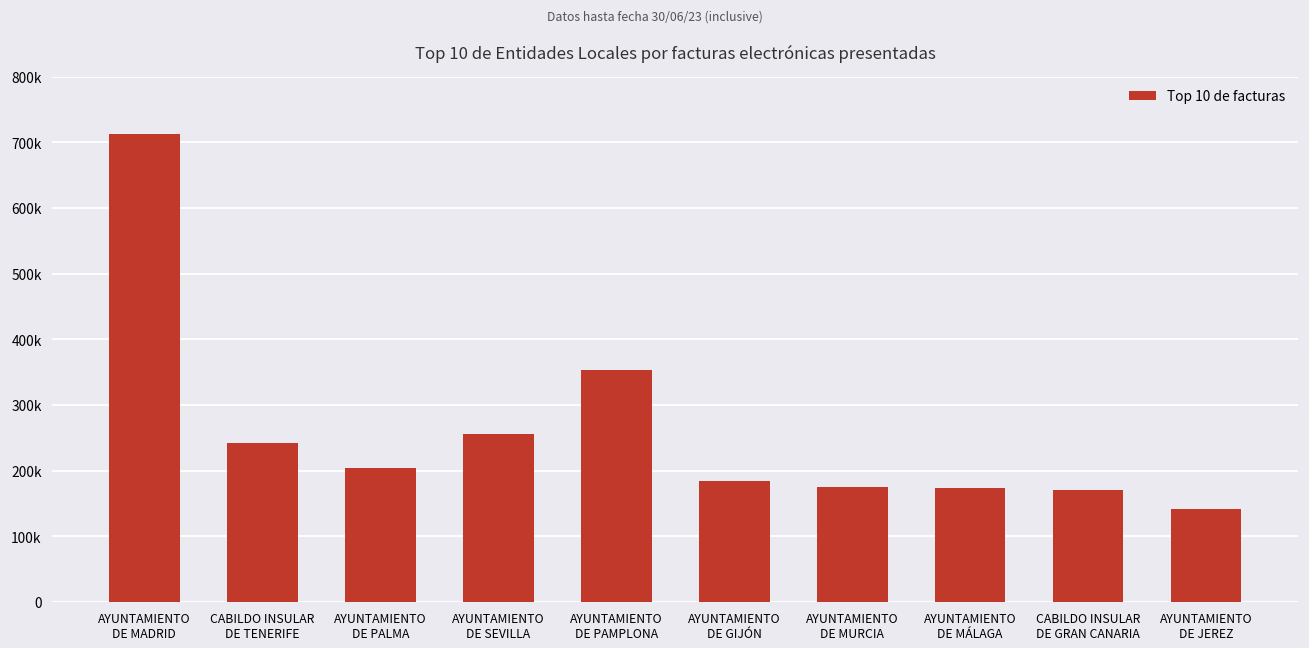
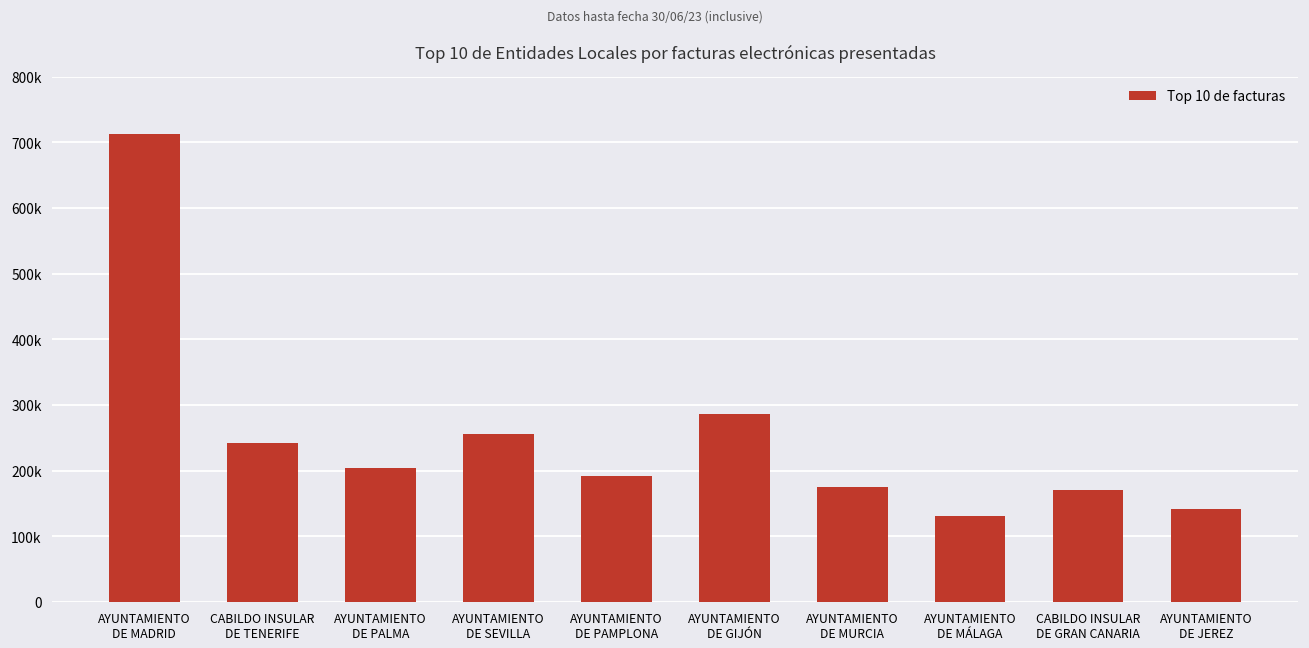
AYUNTAMIENTO DE PAMPLONA: 350000 -> 190000
AYUNTAMIENTO DE GIJÓN: 180000 -> 290000
AYUNTAMIENTO DE MÁLAGA: 170000 -> 130000
